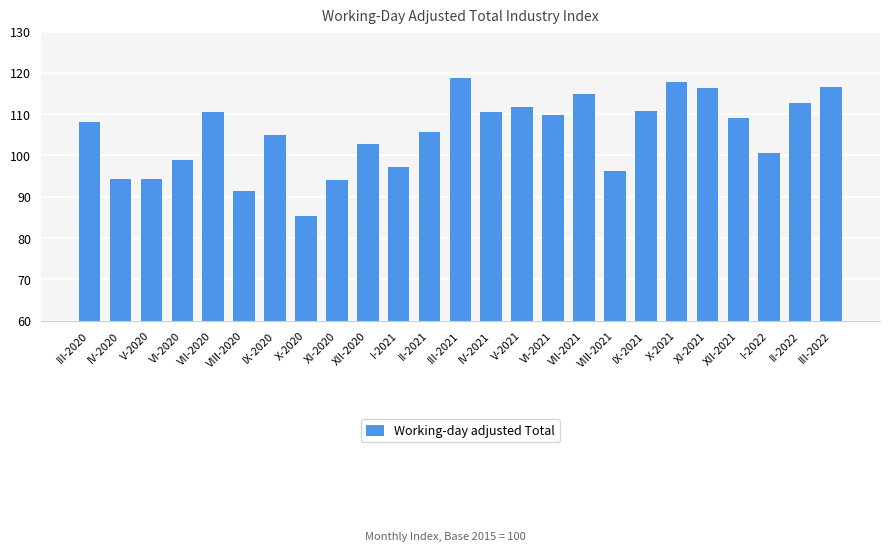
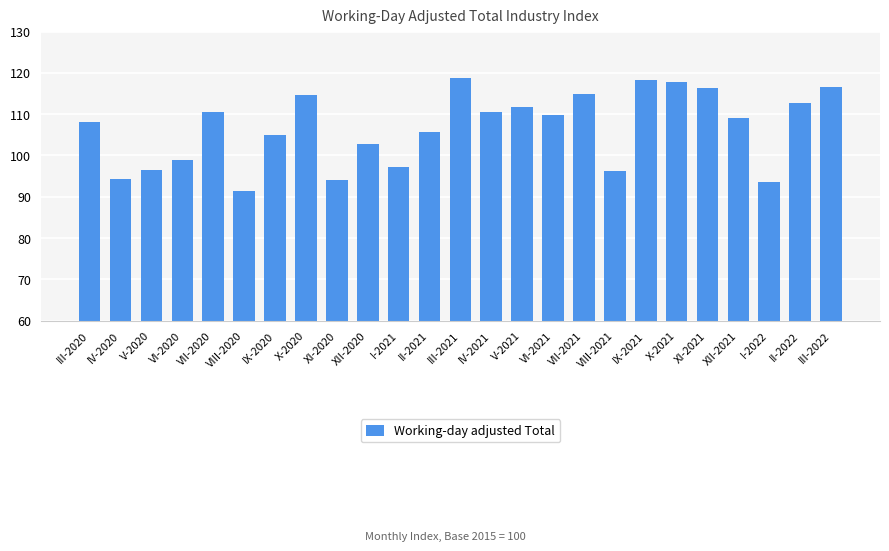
V-2020: 94 -> 97
X-2020: 85 -> 115
IX-2021: 111 -> 118
I-2022: 101 -> 94
